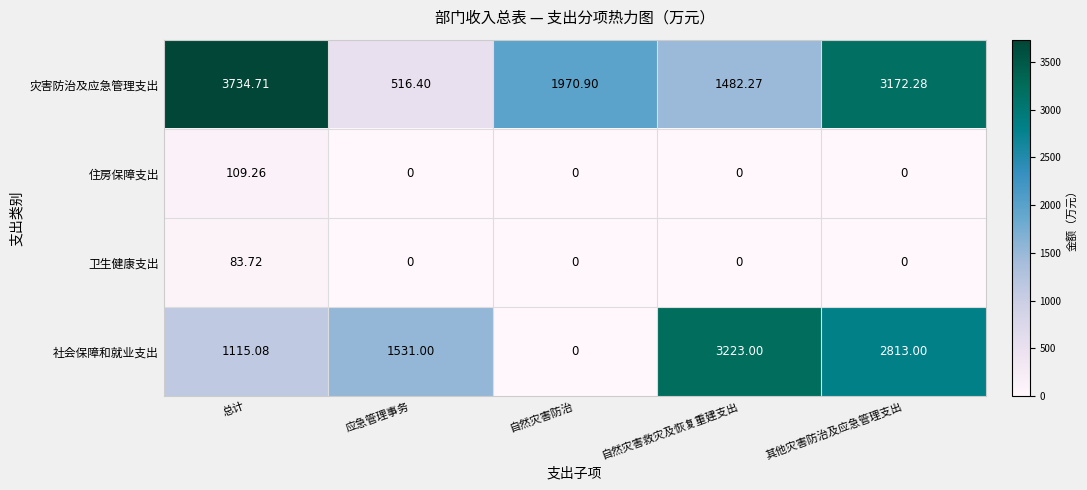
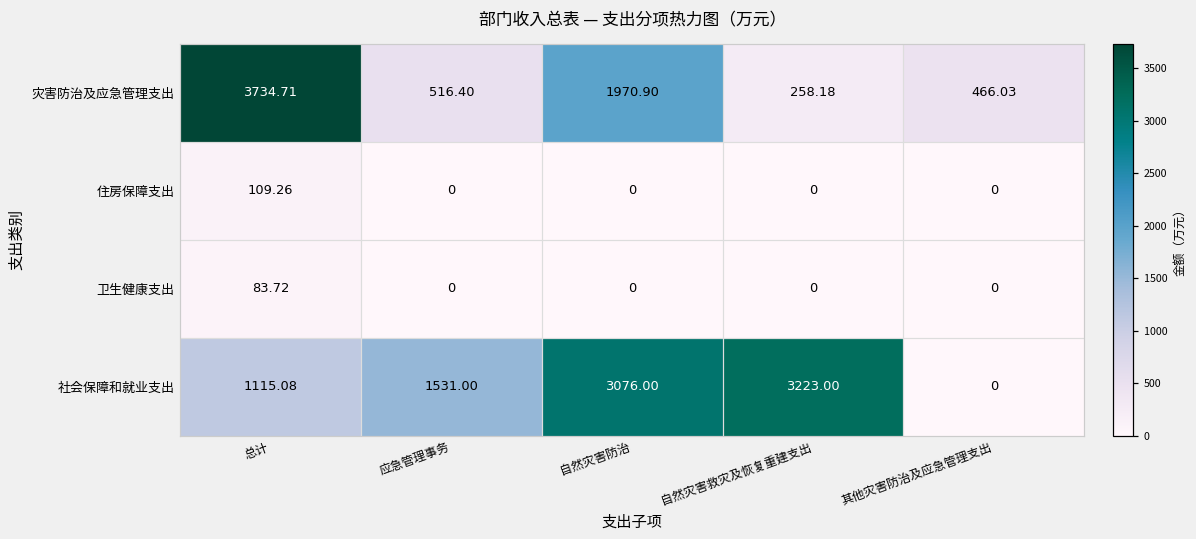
灾害防治及应急管理支出, 自然灾害救灾及恢复重建支出: 1482.27 -> 258.18
灾害防治及应急管理支出, 其他灾害防治及应急管理支出: 3172.28 -> 466.03
社会保障和就业支出, 自然灾害防治: 0 -> 3076.00
社会保障和就业支出, 其他灾害防治及应急管理支出: 2813.00 -> 0
